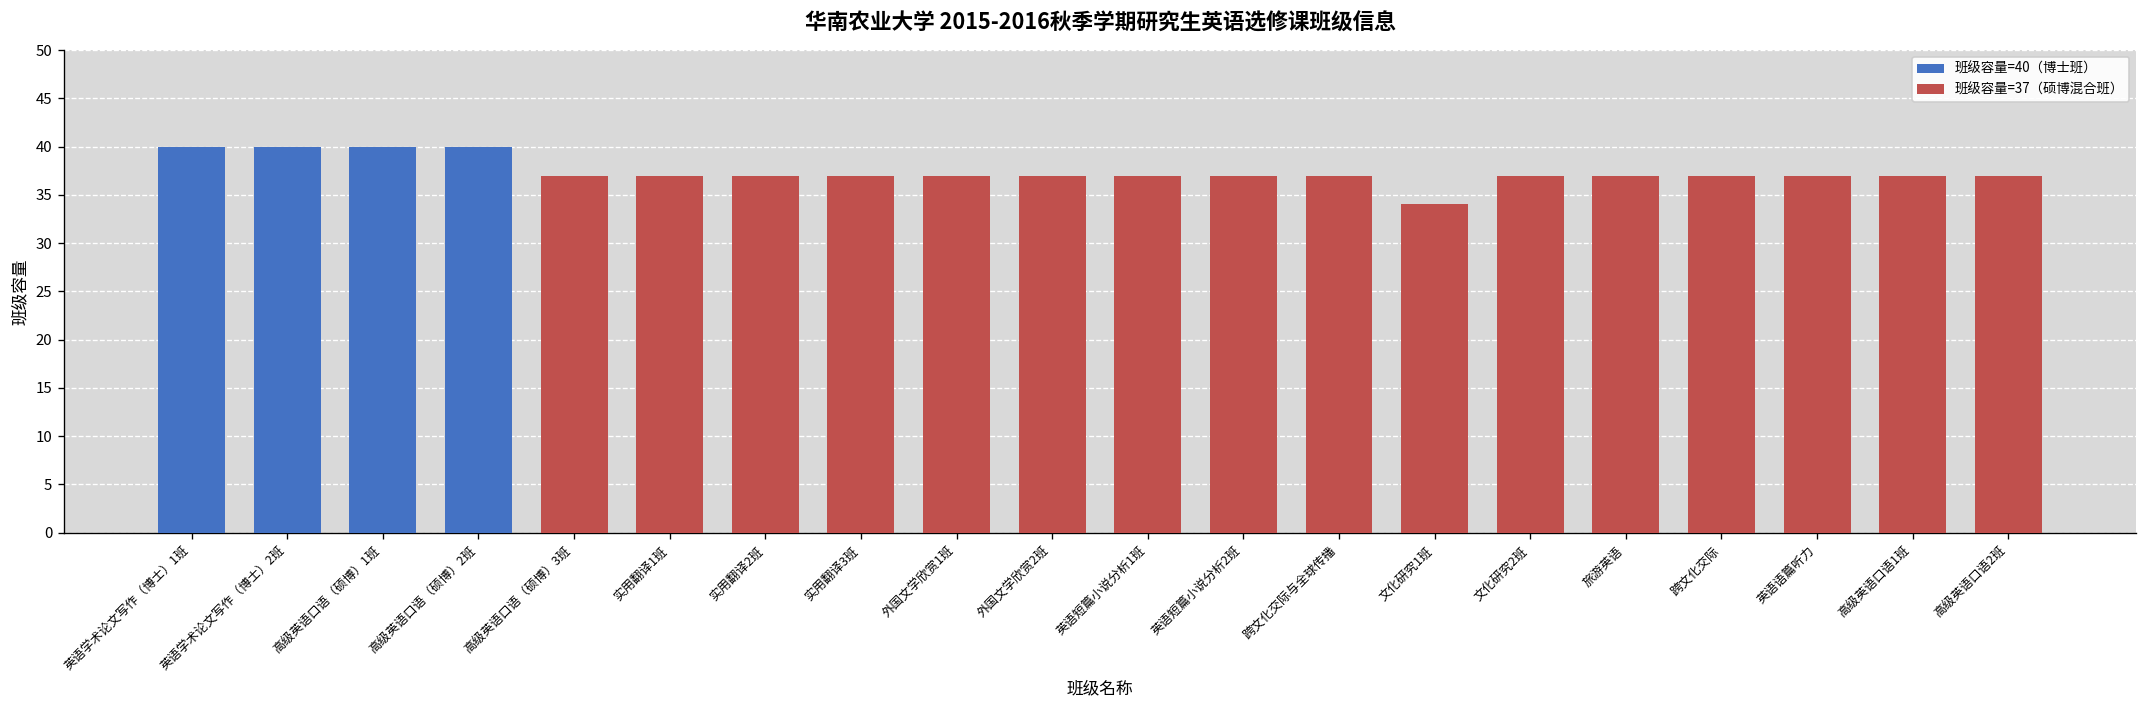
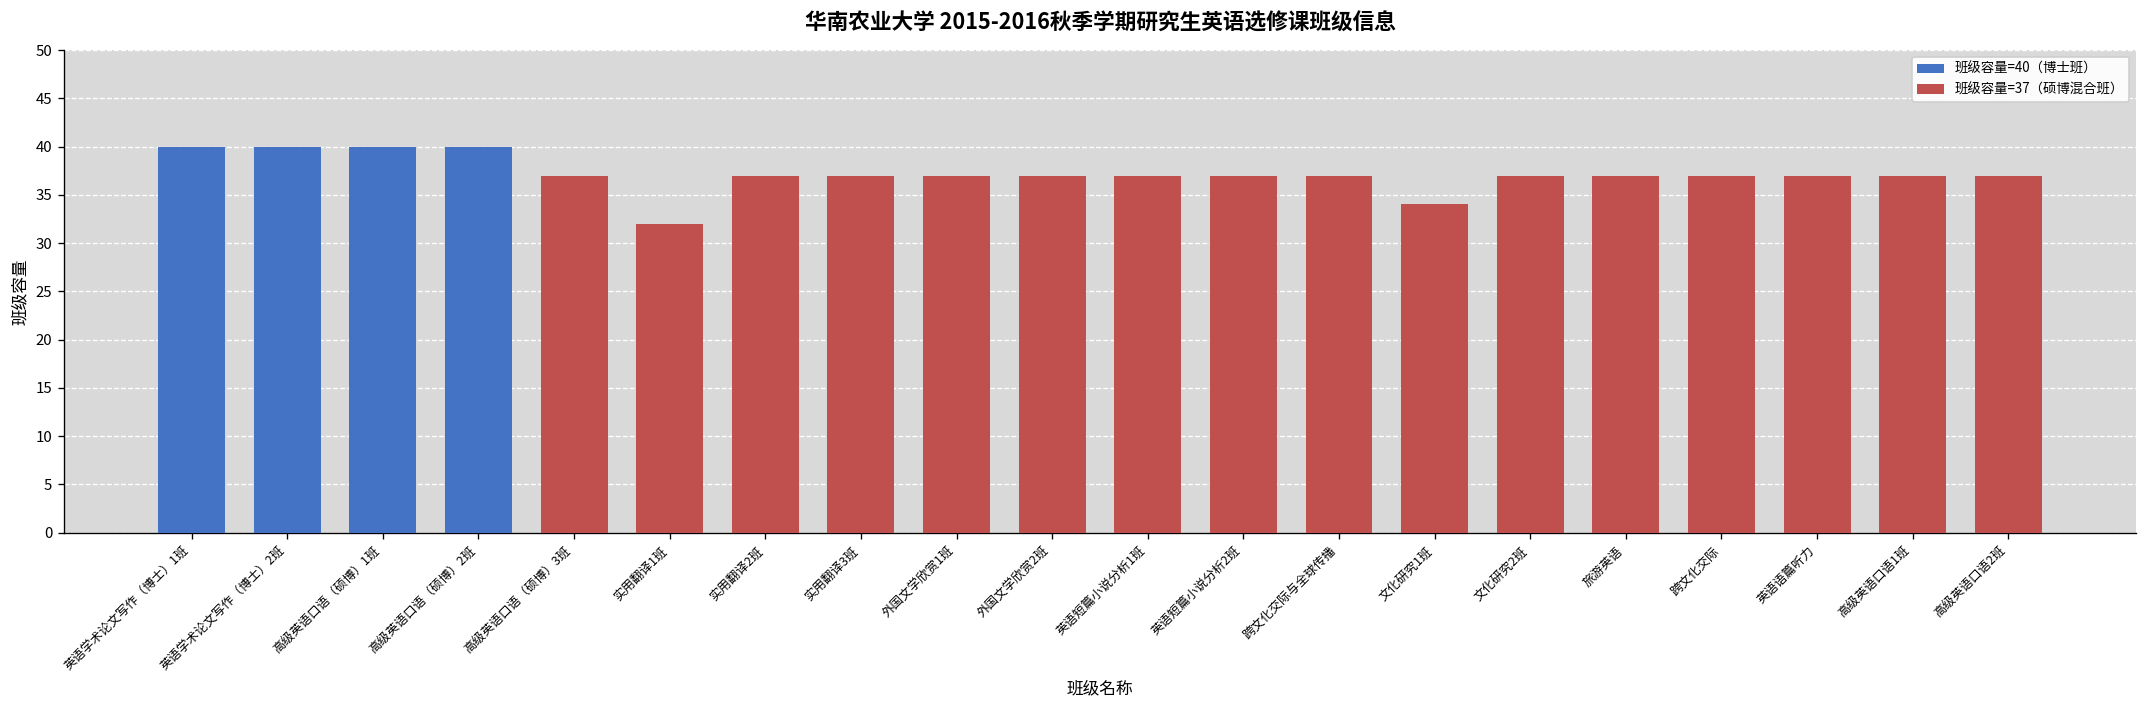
实用翻译1班: 37 -> 32
